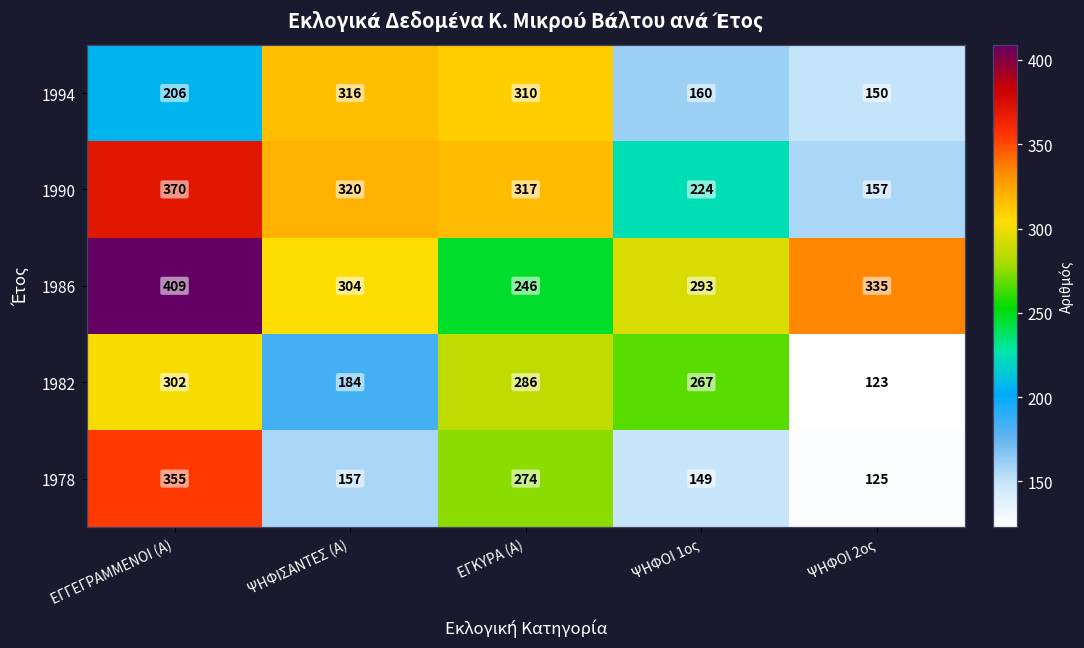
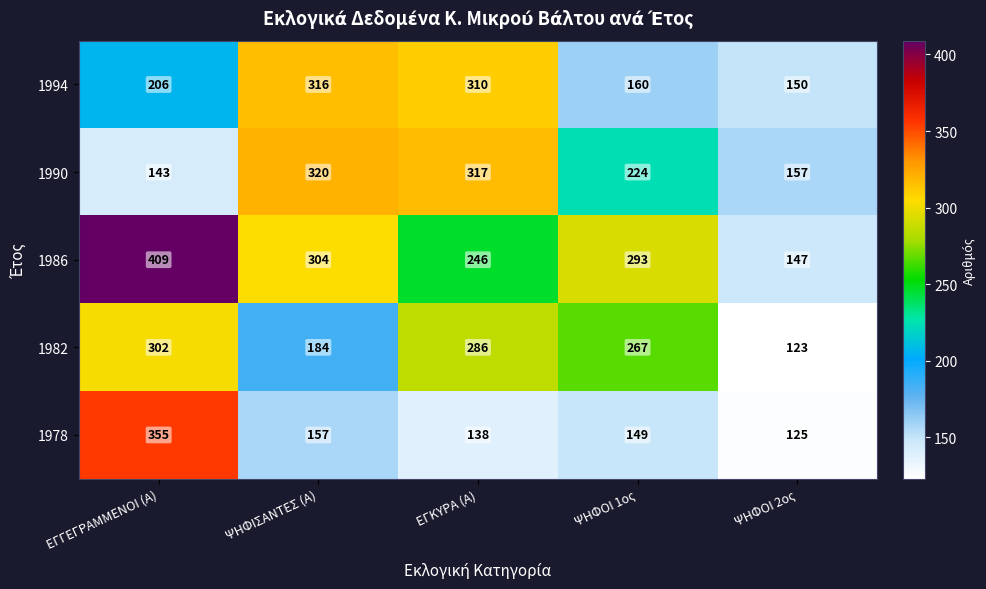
1990, ΕΓΓΕΓΡΑΜΜΕΝΟΙ (Α): 370 -> 143
1986, ΨΗΦΟΙ 2ος: 335 -> 147
1978, ΕΓΚΥΡΑ (Α): 274 -> 138
